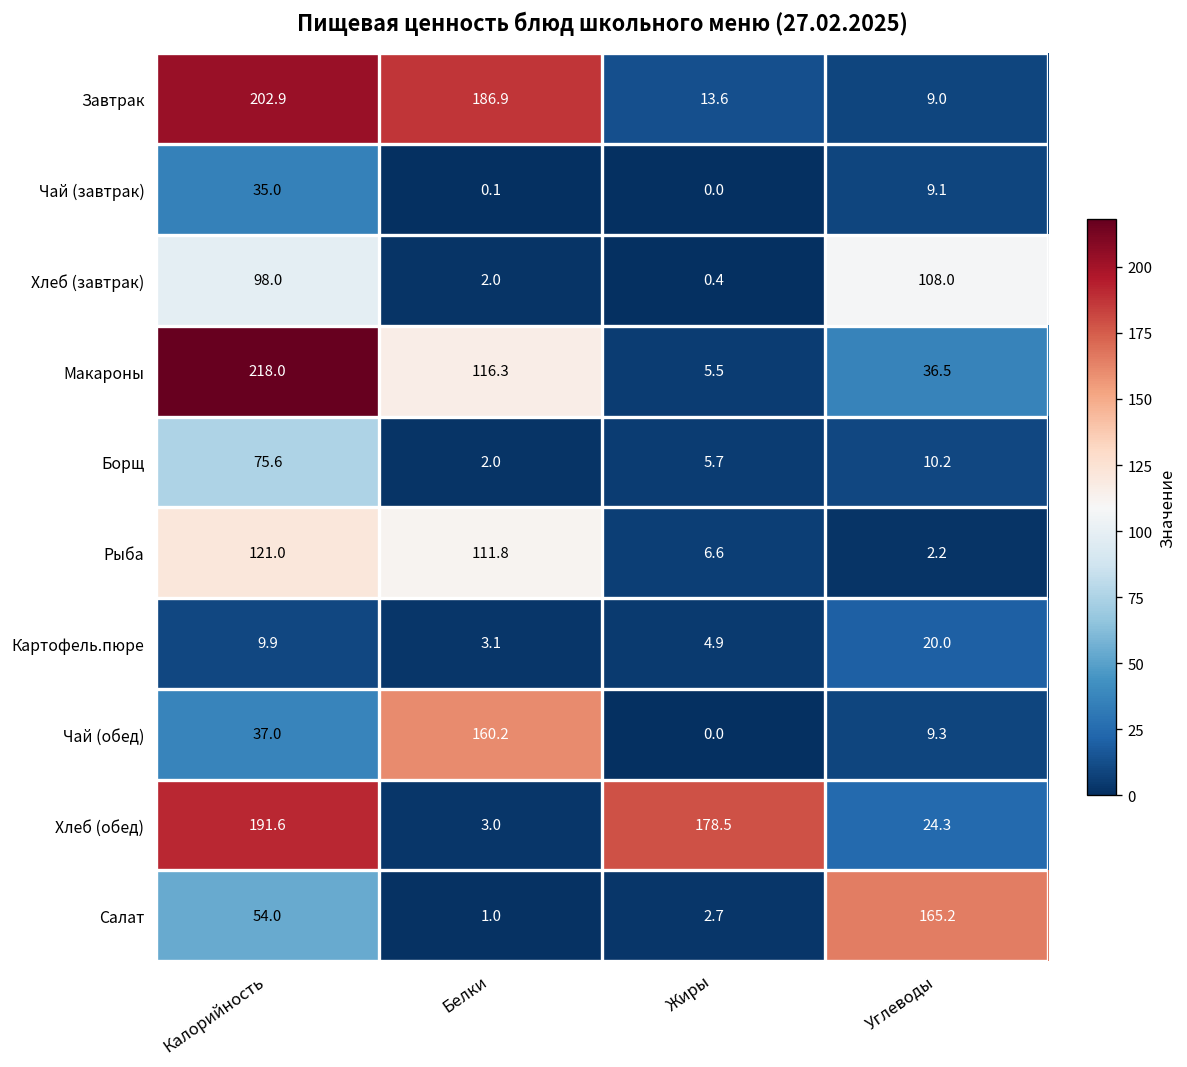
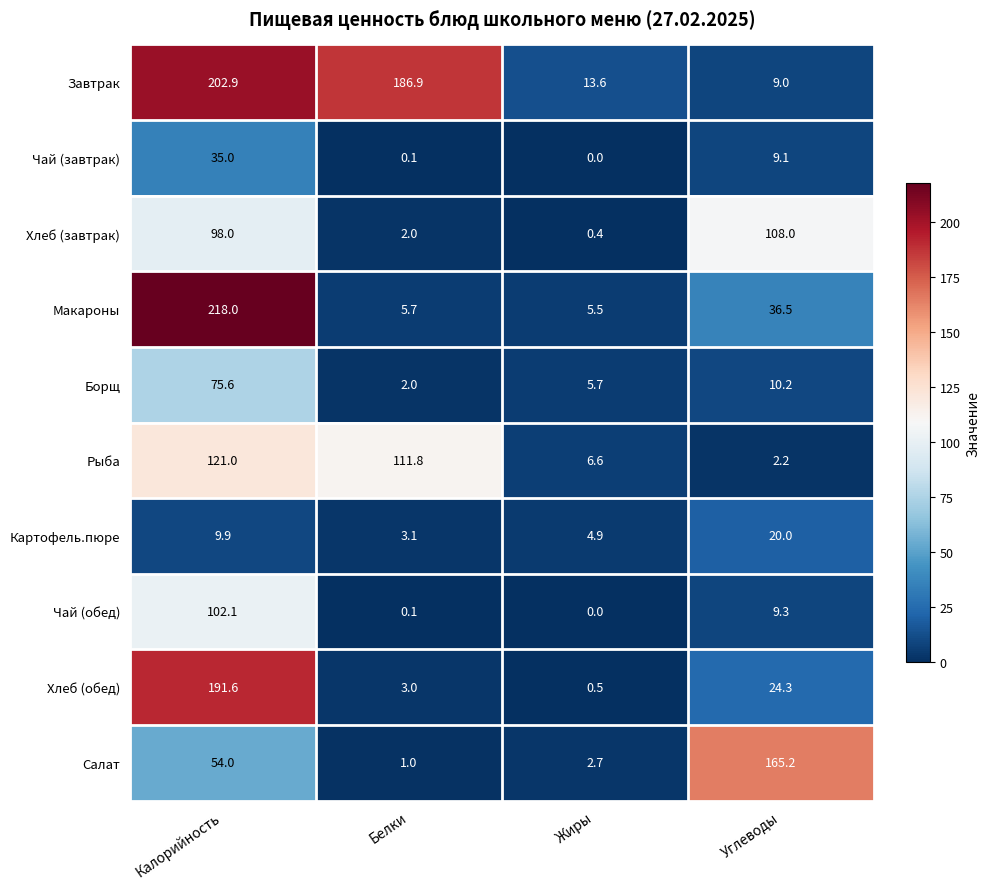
Макароны, Белки: 116.3 -> 5.7
Чай (обед), Калорийность: 37.0 -> 102.1
Чай (обед), Белки: 160.2 -> 0.1
Хлеб (обед), Жиры: 178.5 -> 0.5
